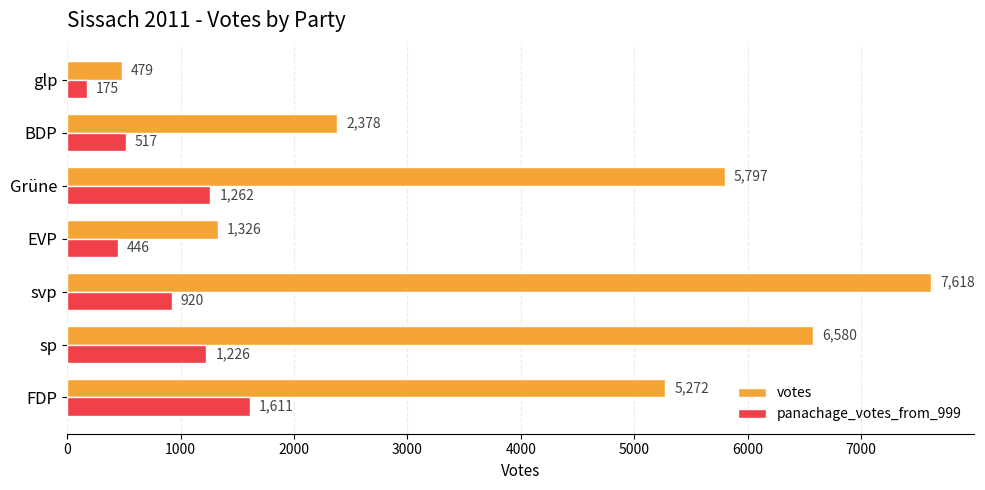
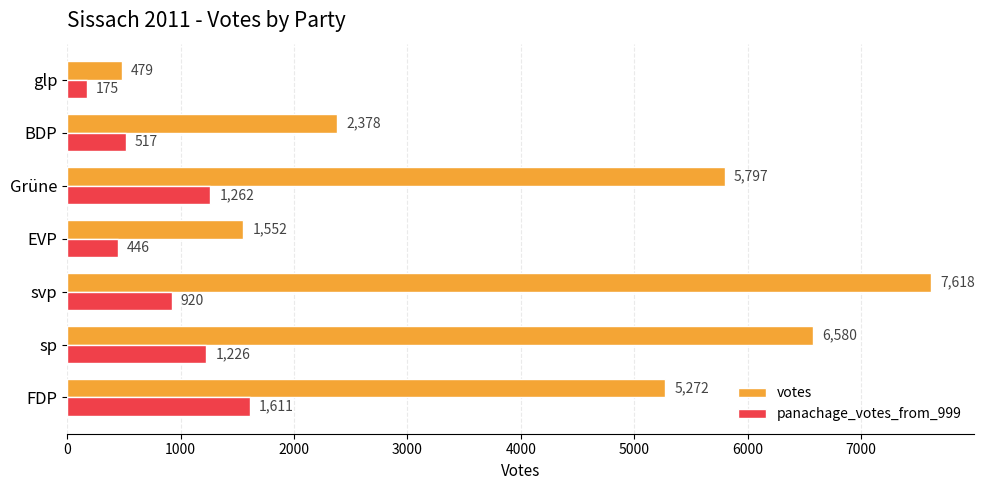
votes, EVP: 1,326 -> 1,552
